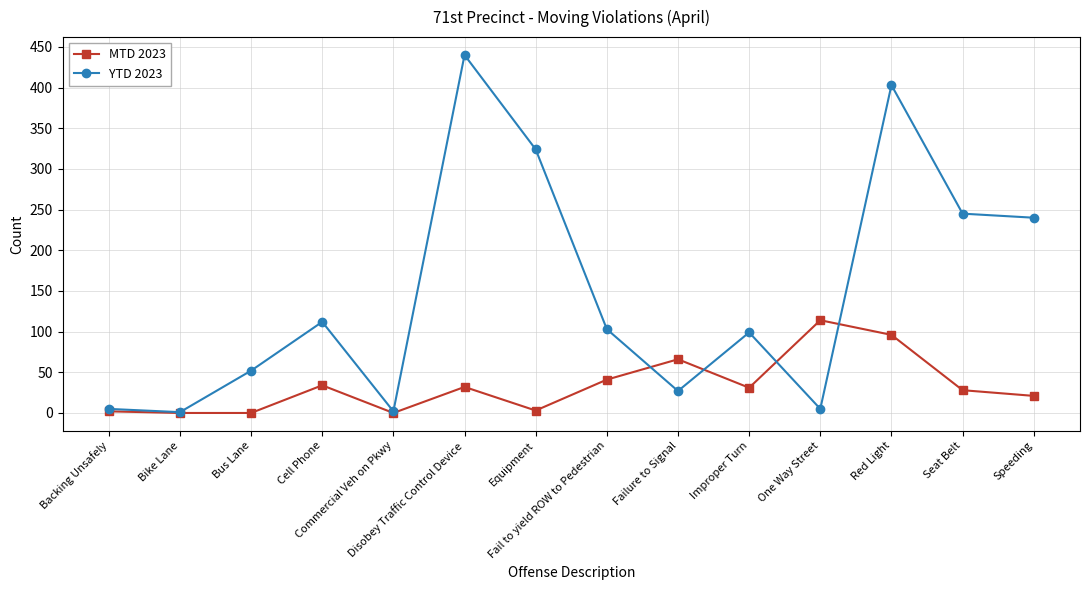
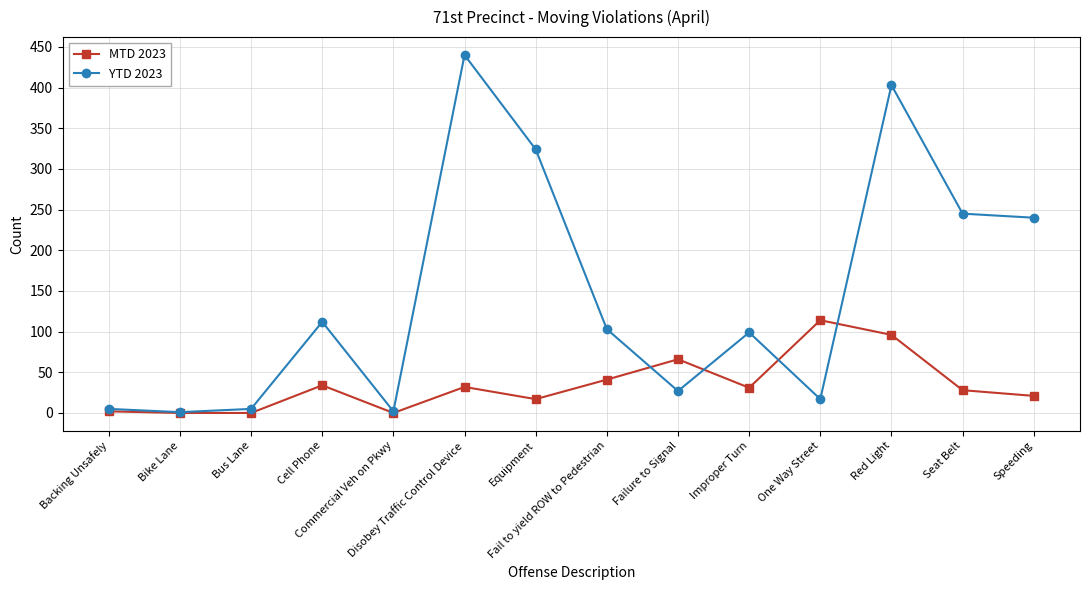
YTD 2023, Bus Lane: 50 -> 10
MTD 2023, Equipment: 0 -> 20
YTD 2023, One Way Street: 10 -> 20
